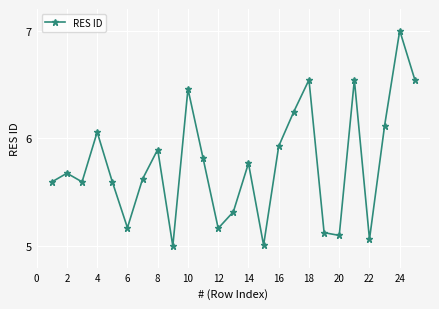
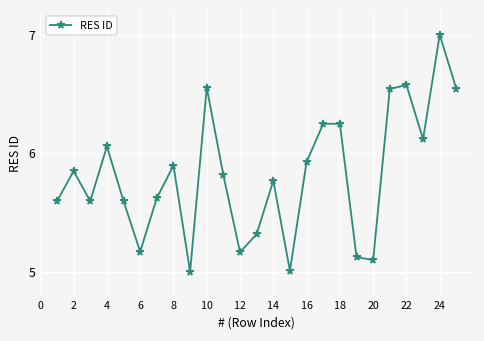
2: 5.68 -> 5.85
10: 6.46 -> 6.55
18: 6.54 -> 6.25
22: 5.06 -> 6.58
